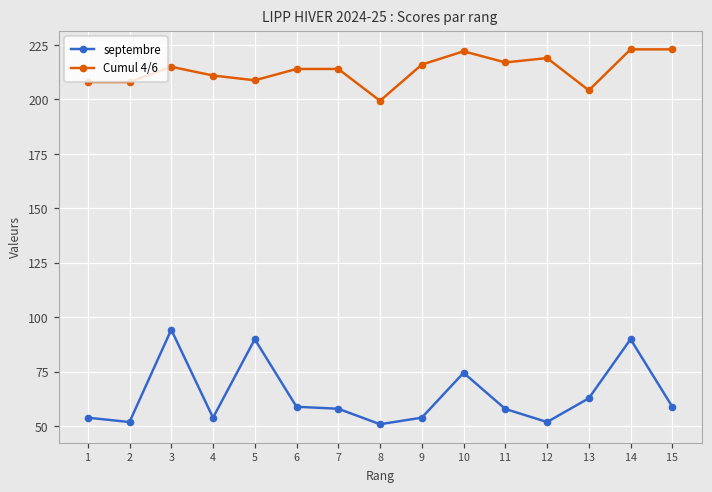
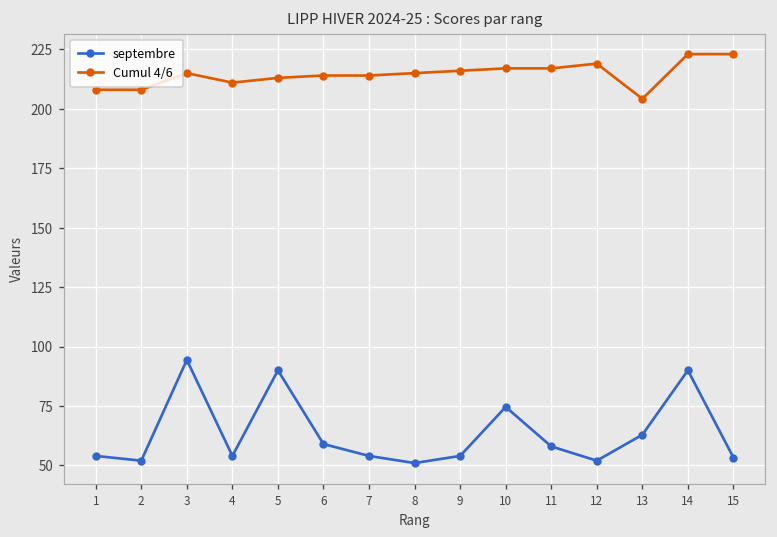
Cumul 4/6, 5: 209 -> 213
septembre, 7: 58 -> 54
Cumul 4/6, 8: 199 -> 215
Cumul 4/6, 10: 222 -> 217
septembre, 15: 59 -> 53
